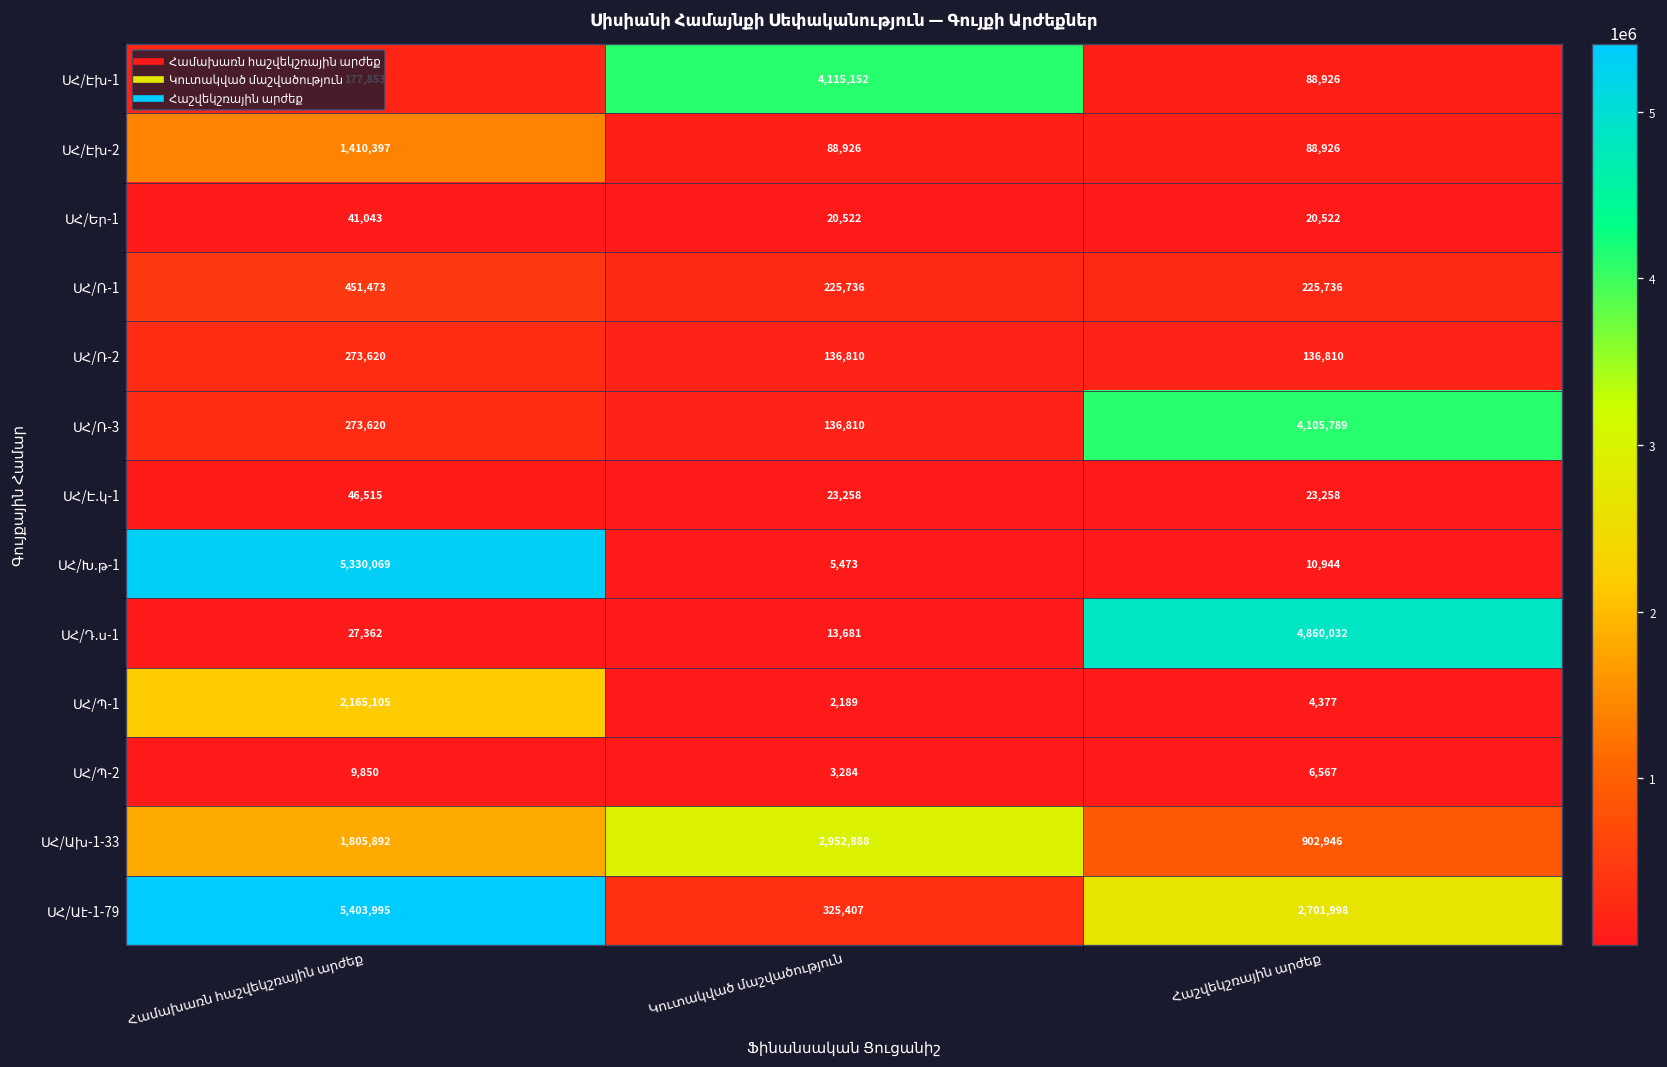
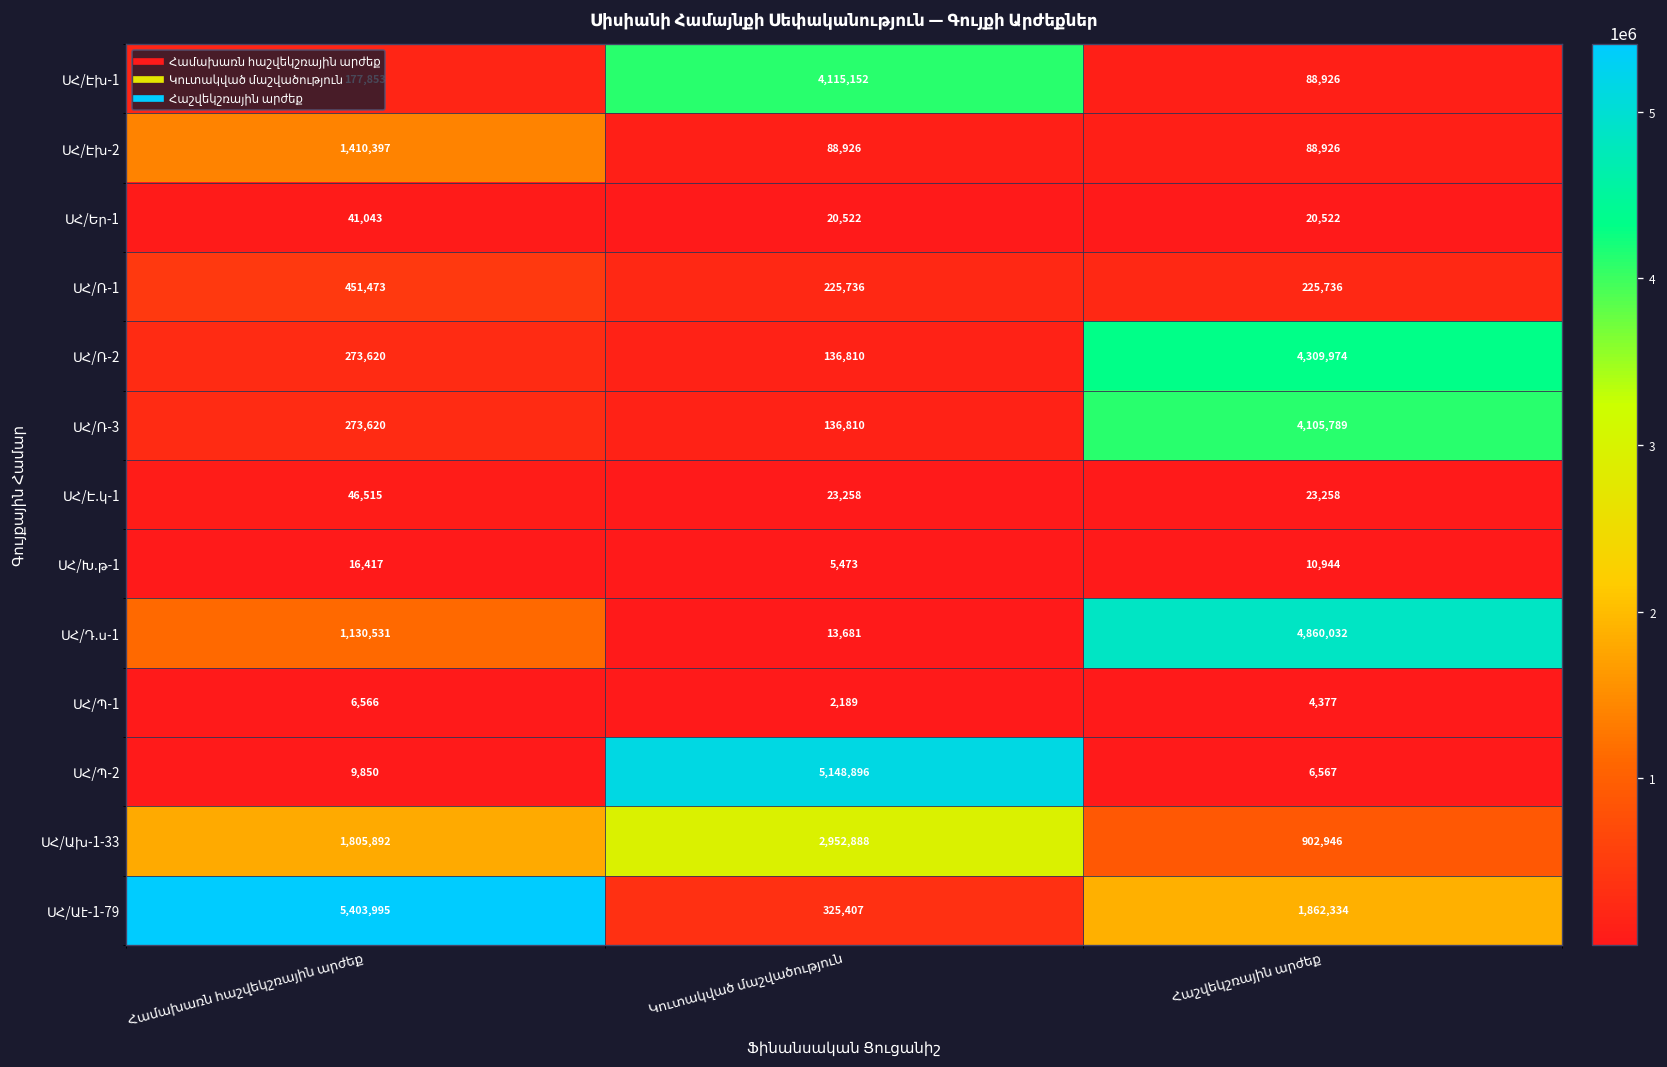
ՍՀ/Ռ-2, Հաշվեկշռային արժեք: 136,810 -> 4,309,974
ՍՀ/Խ.թ-1, Համախառն հաշվեկշռային արժեք: 5,330,069 -> 16,417
ՍՀ/Դ.ս-1, Համախառն հաշվեկշռային արժեք: 27,362 -> 1,130,531
ՍՀ/Պ-1, Համախառն հաշվեկշռային արժեք: 2,165,105 -> 6,566
ՍՀ/Պ-2, Կուտակված մաշվածություն: 3,284 -> 5,148,896
ՍՀ/Աէ-1-79, Հաշվեկշռային արժեք: 2,701,998 -> 1,862,334
